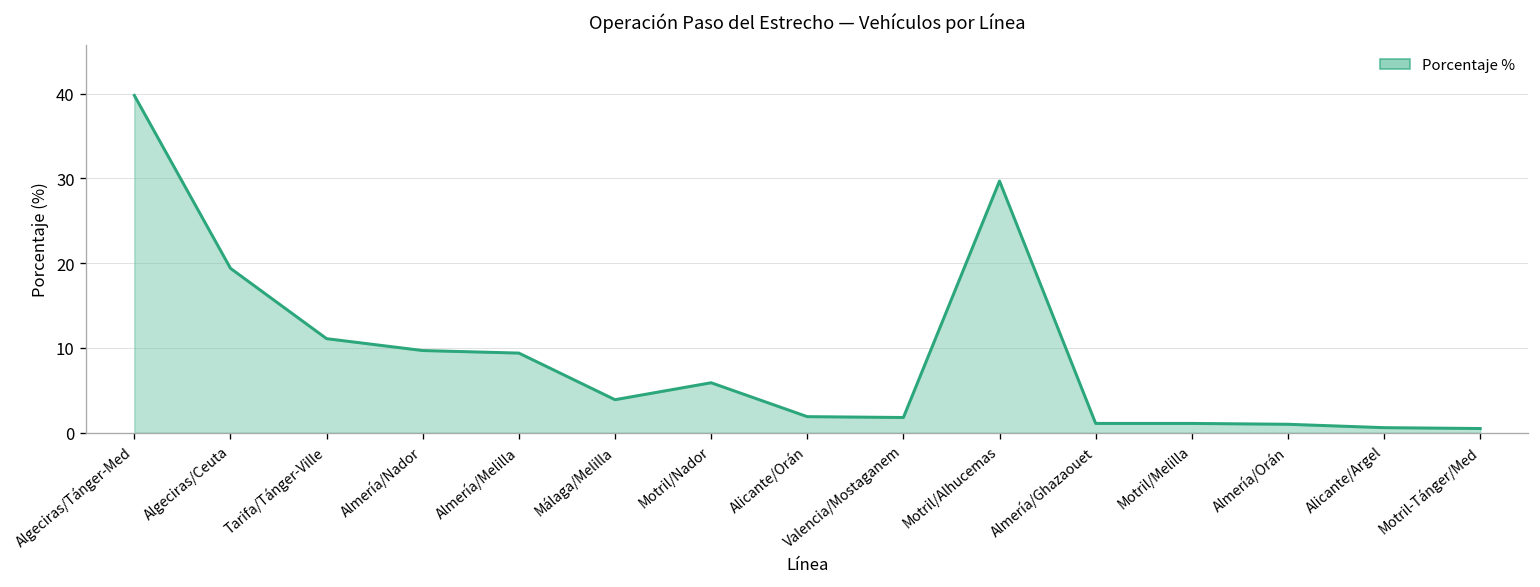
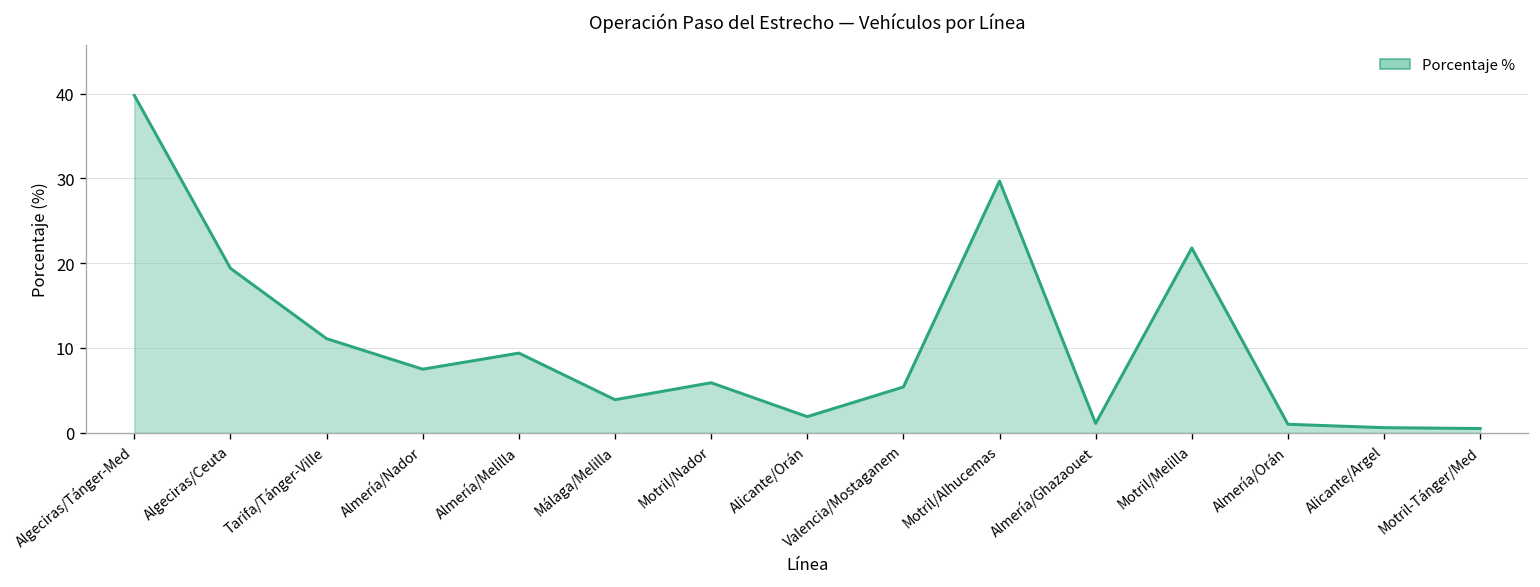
Almería/Nador: 10 -> 8
Valencia/Mostaganem: 2 -> 5
Motril/Melilla: 1 -> 22
